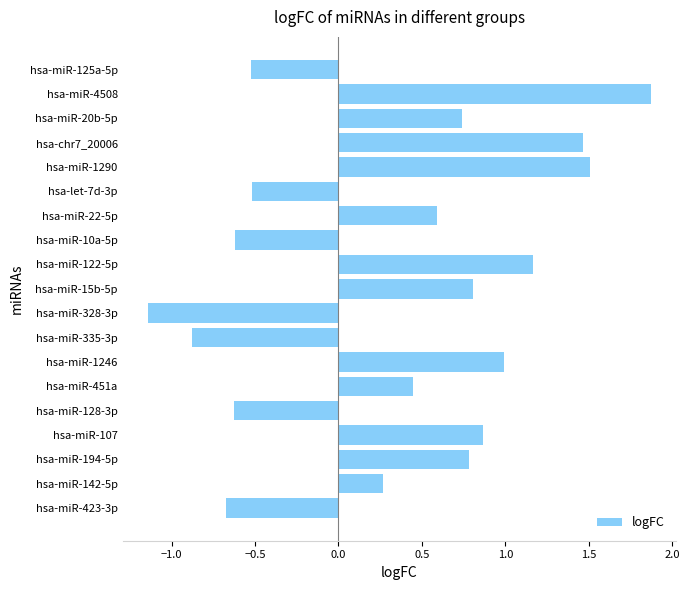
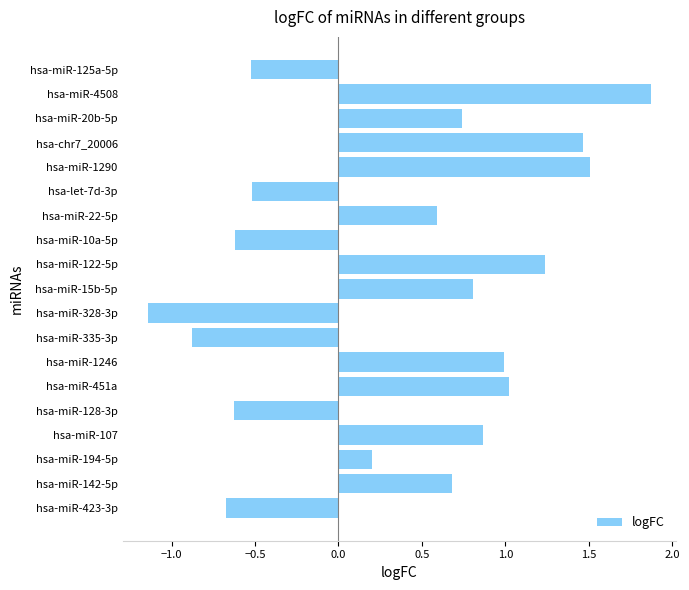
hsa-miR-122-5p: 1.17 -> 1.24
hsa-miR-451a: 0.45 -> 1.02
hsa-miR-194-5p: 0.78 -> 0.20
hsa-miR-142-5p: 0.26 -> 0.68
